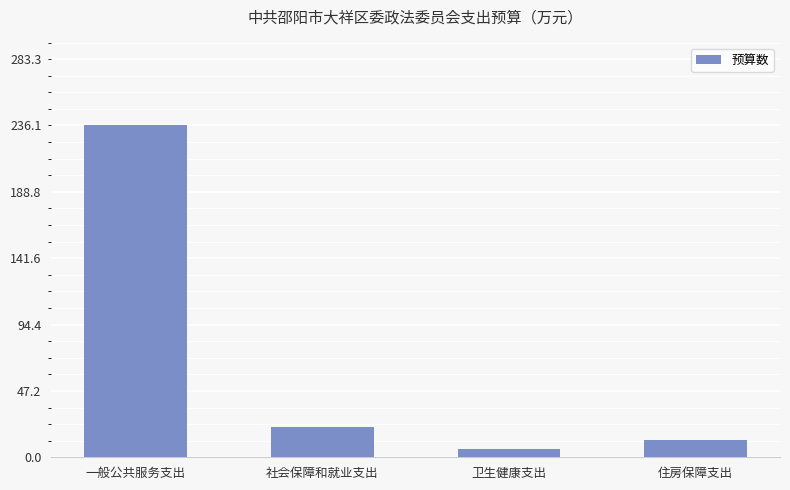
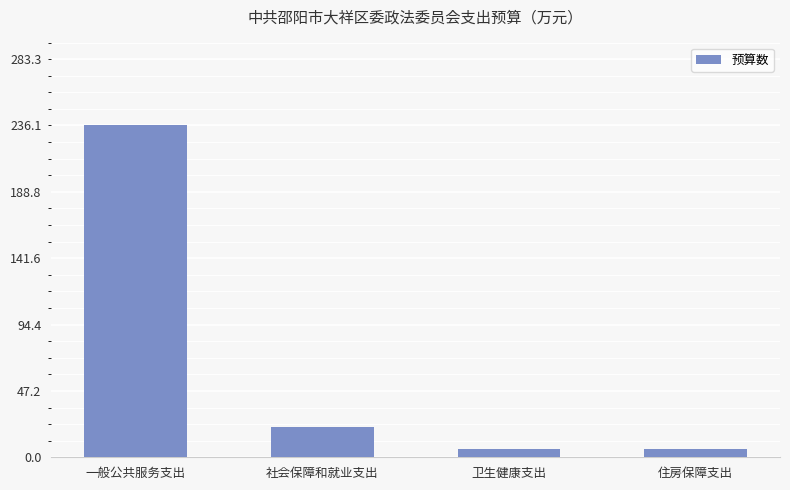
住房保障支出: 12 -> 6
